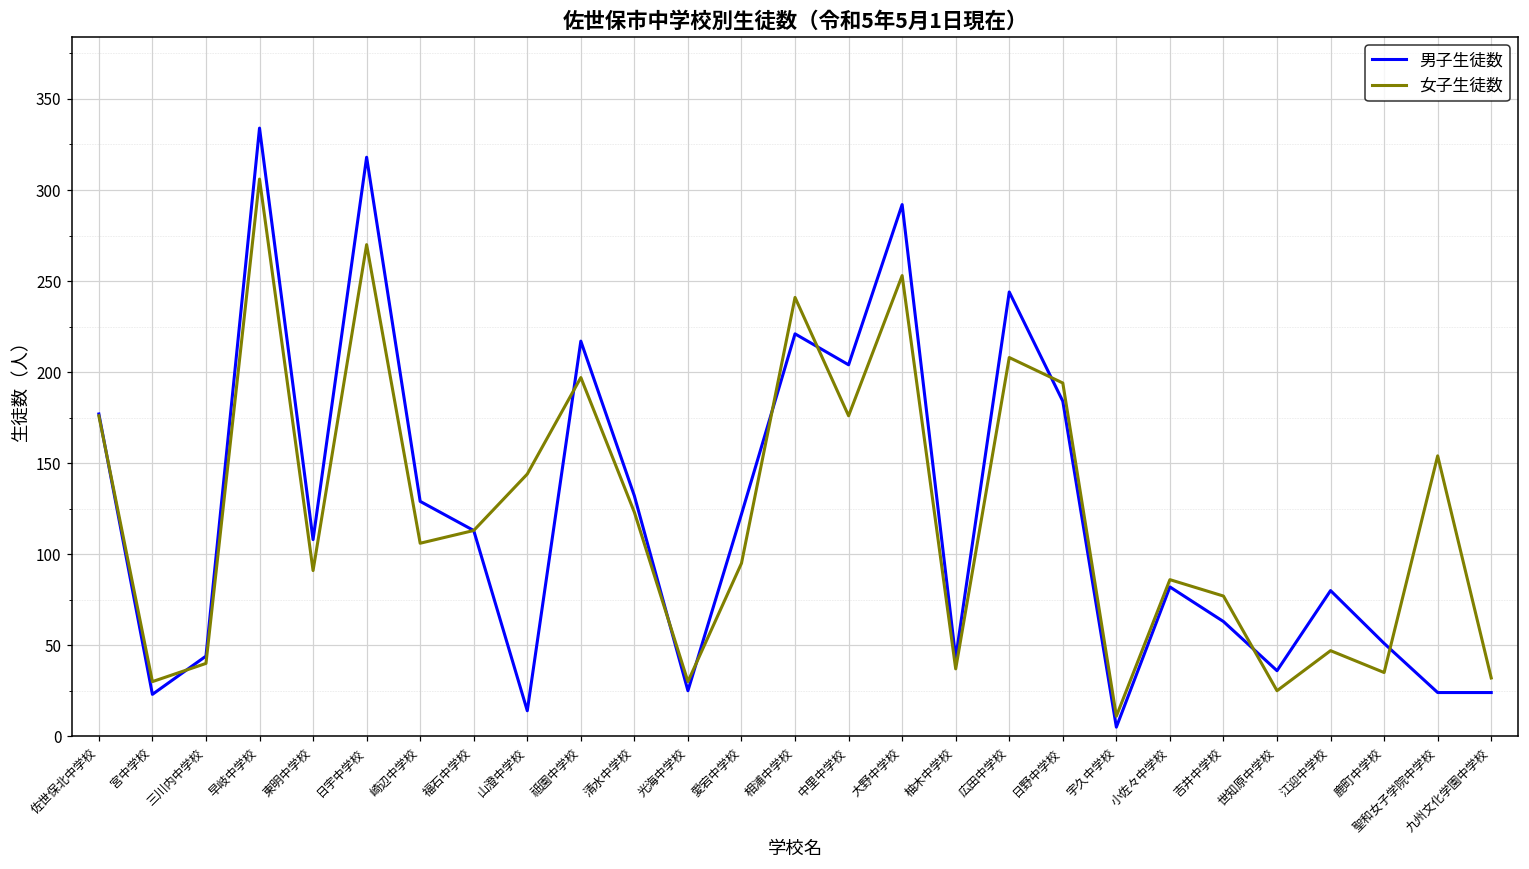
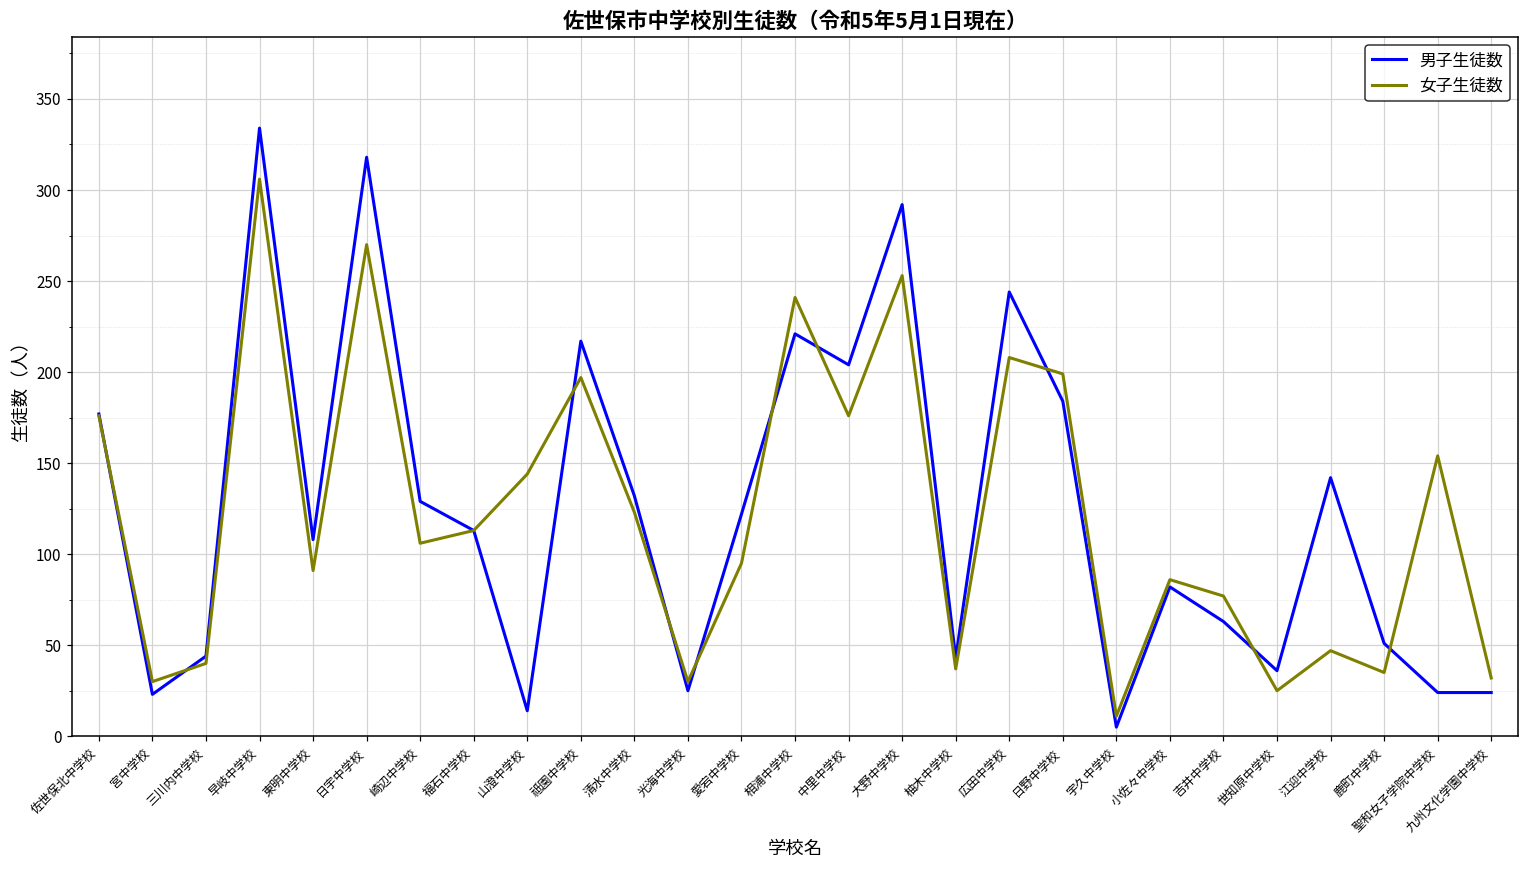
女子生徒数, 日野中学校: 194 -> 199
男子生徒数, 江迎中学校: 80 -> 142
